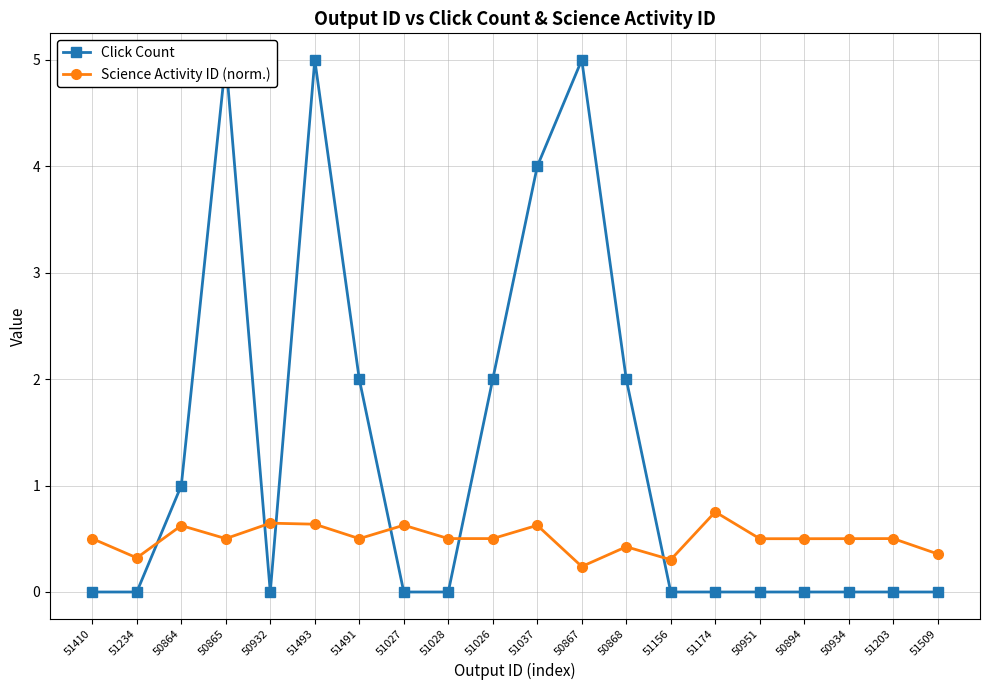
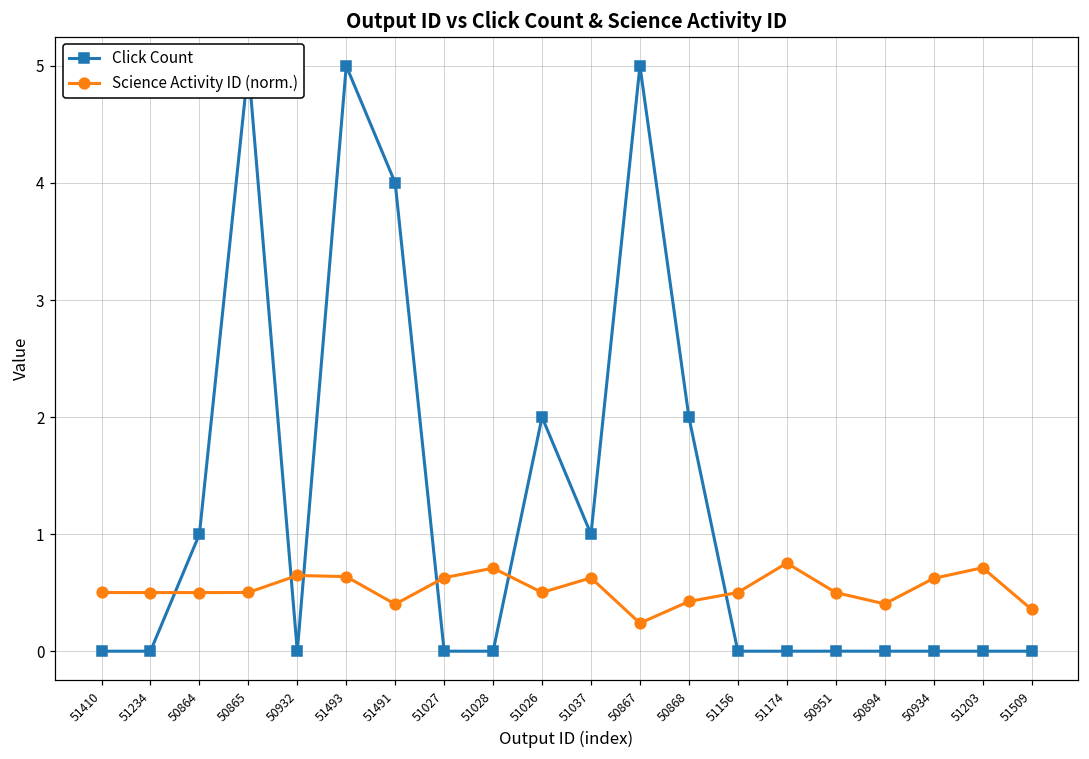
Science Activity ID (norm.), 51234: 0.32 -> 0.50
Science Activity ID (norm.), 50864: 0.62 -> 0.50
Click Count, 51491: 2 -> 4
Science Activity ID (norm.), 51491: 0.50 -> 0.40
Science Activity ID (norm.), 51028: 0.50 -> 0.71
Click Count, 51037: 4 -> 1
Science Activity ID (norm.), 51156: 0.30 -> 0.50
Science Activity ID (norm.), 50894: 0.50 -> 0.40
Science Activity ID (norm.), 50934: 0.50 -> 0.62
Science Activity ID (norm.), 51203: 0.50 -> 0.71
